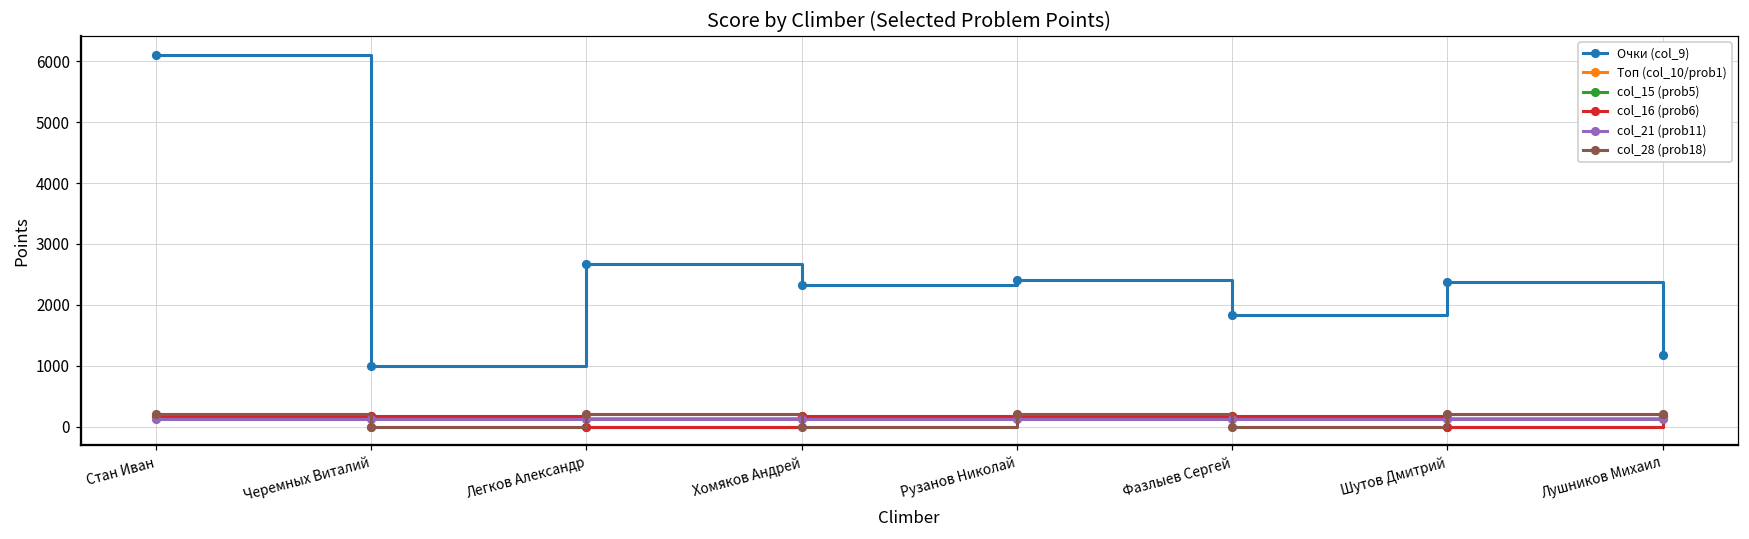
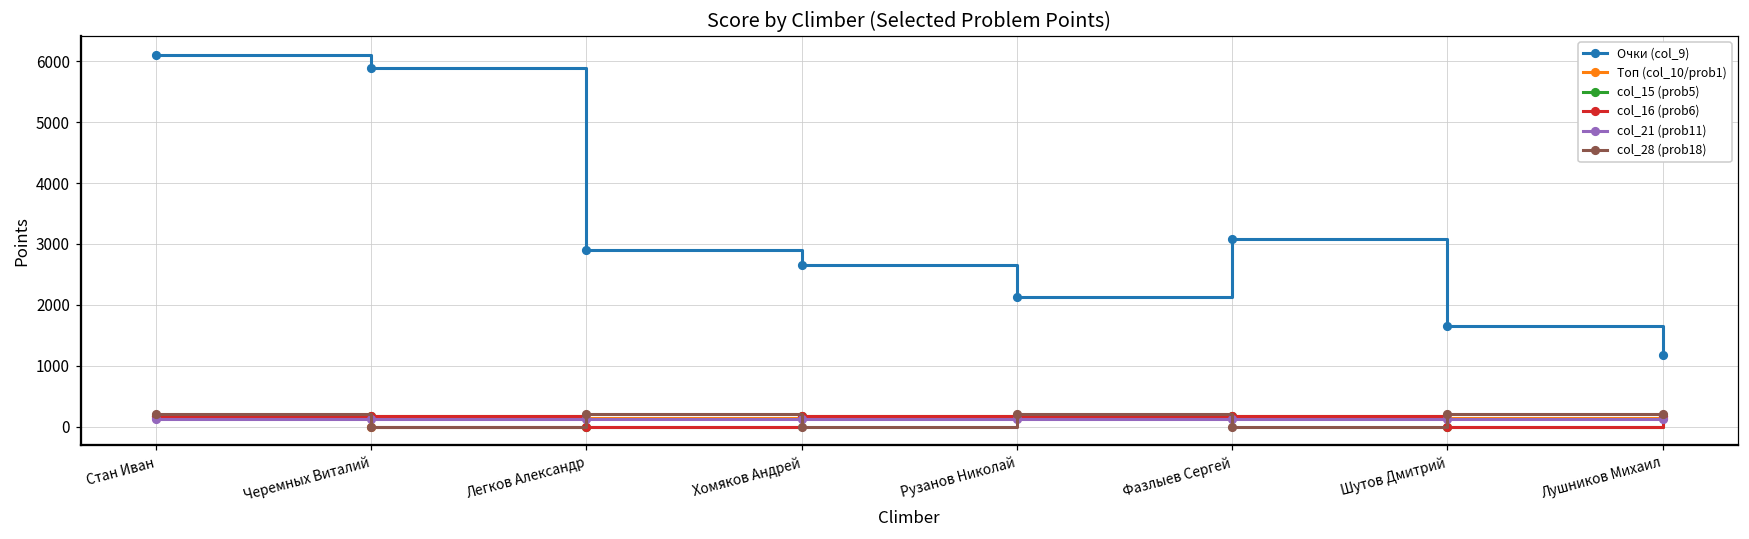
Очки (col_9), Черемных Виталий: 1000 -> 5900
Очки (col_9), Легков Александр: 2700 -> 2900
Очки (col_9), Хомяков Андрей: 2300 -> 2700
Очки (col_9), Рузанов Николай: 2400 -> 2100
Очки (col_9), Фазлыев Сергей: 1800 -> 3100
Очки (col_9), Шутов Дмитрий: 2400 -> 1700
